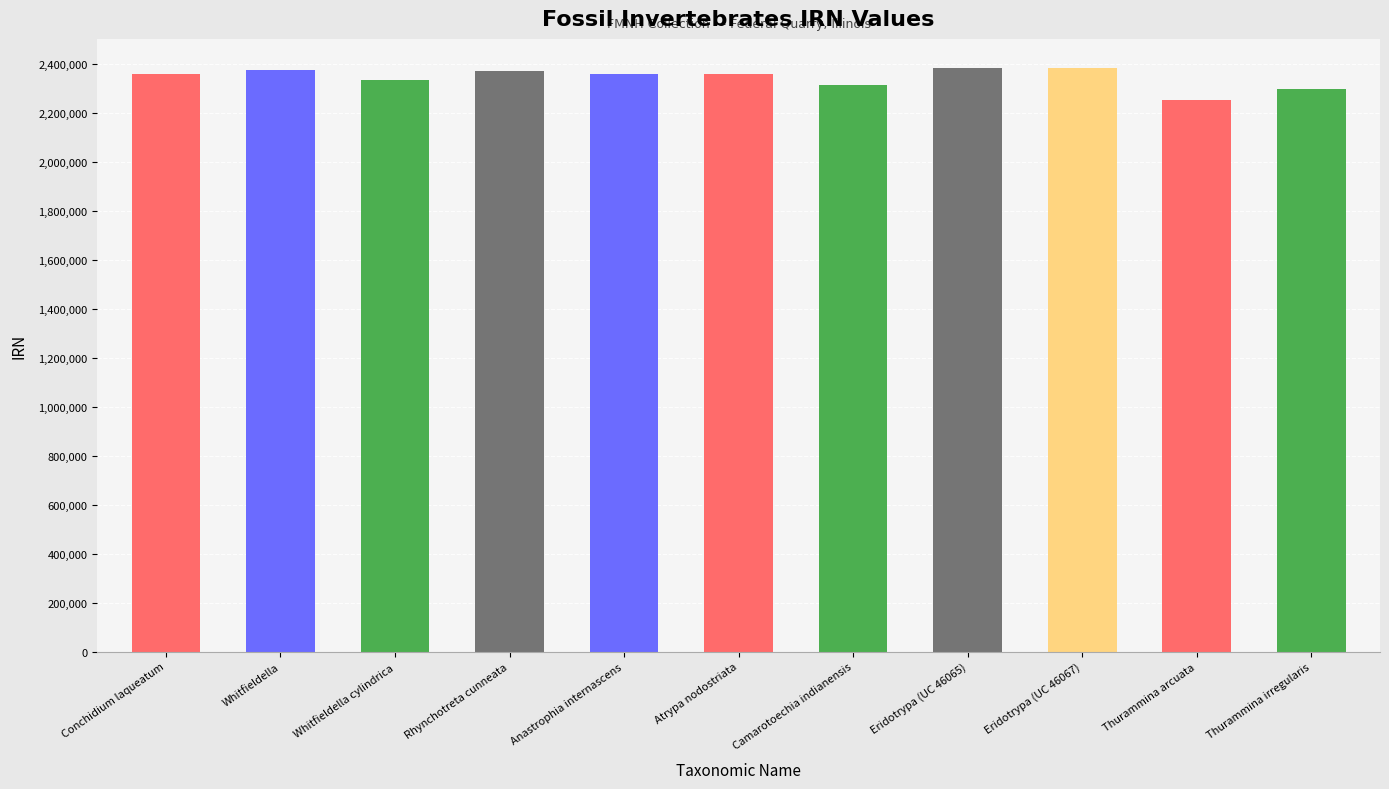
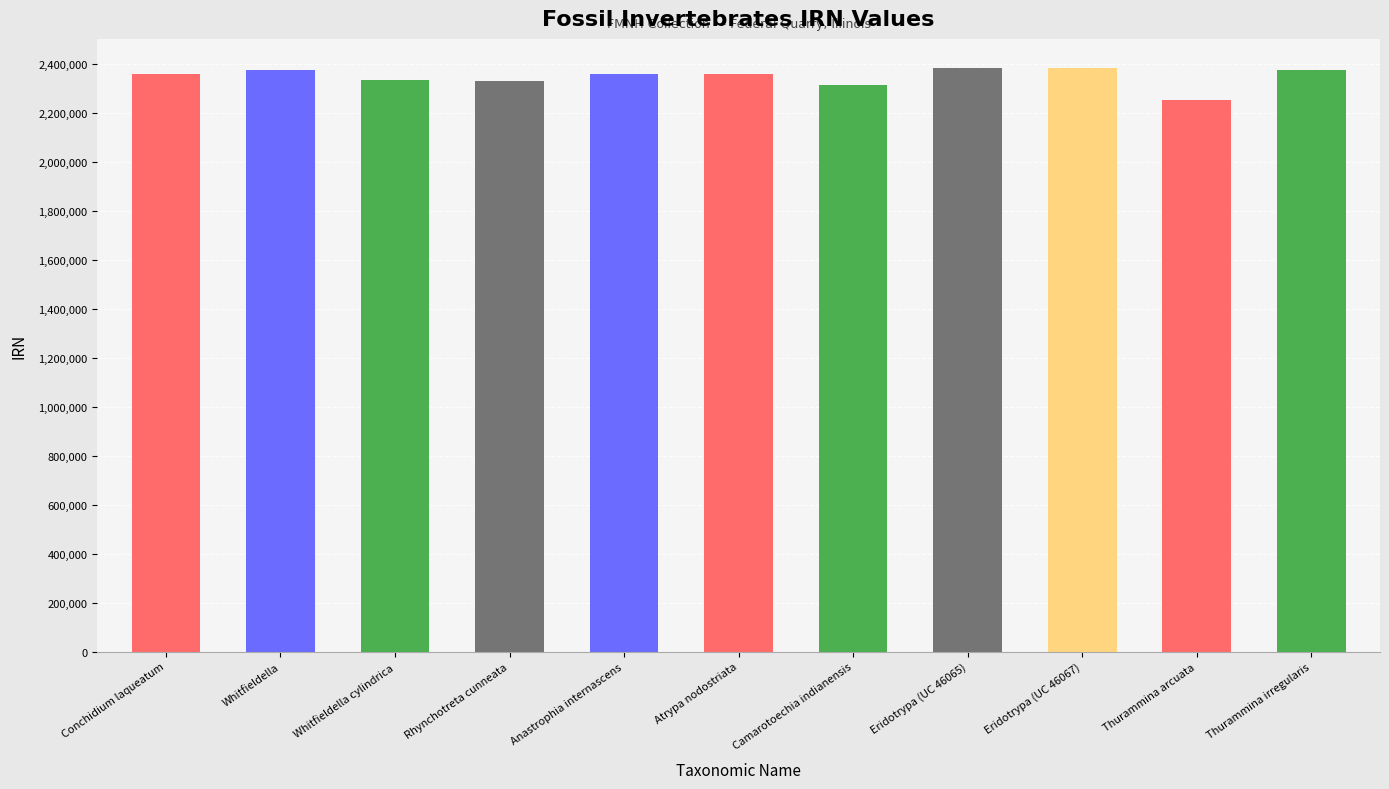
Rhynchotreta cunneata: 2,370,000 -> 2,330,000
Thurammina irregularis: 2,300,000 -> 2,380,000
